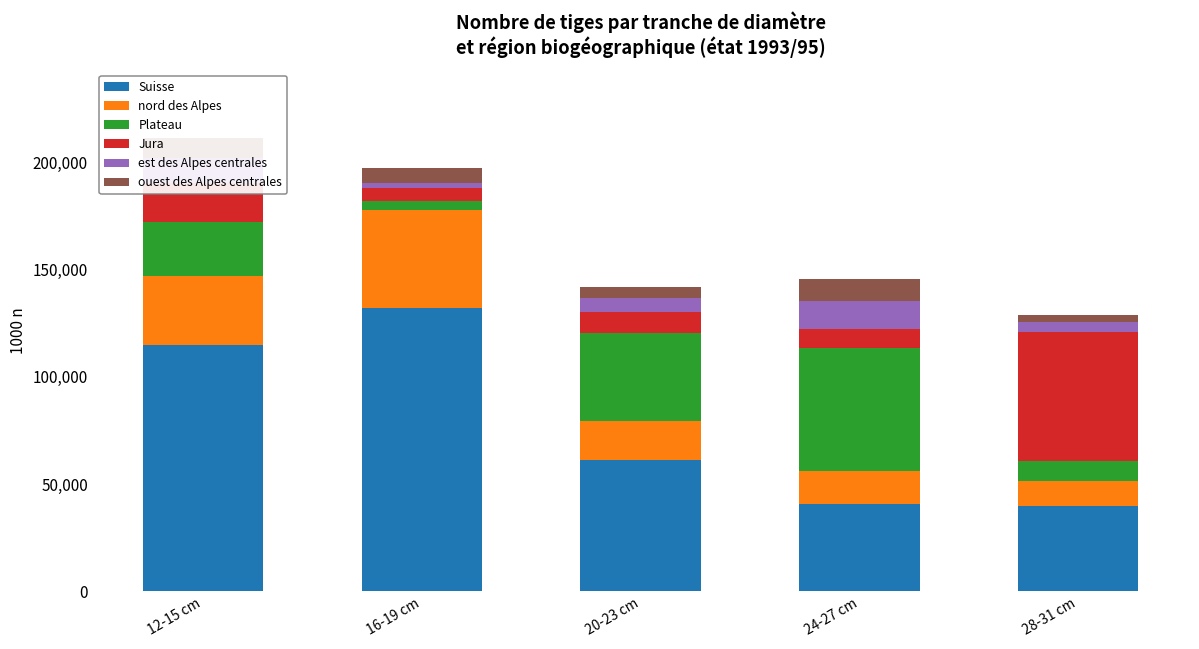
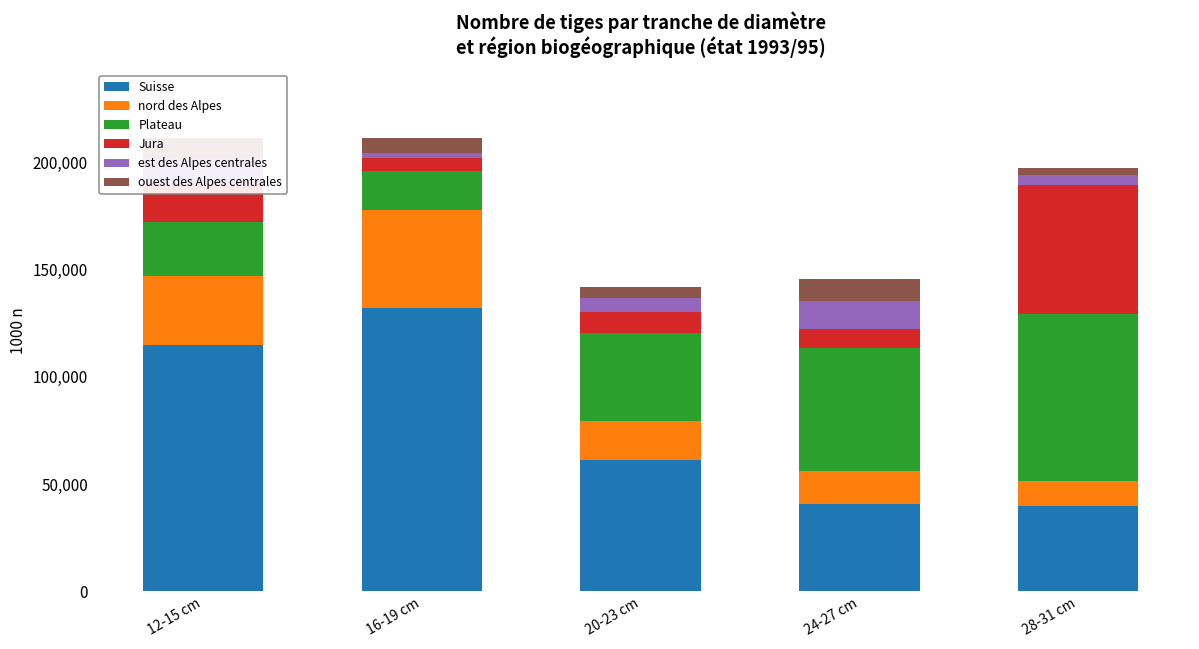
Plateau, 16-19 cm: 4,000 -> 18,000
Plateau, 28-31 cm: 9,000 -> 78,000
